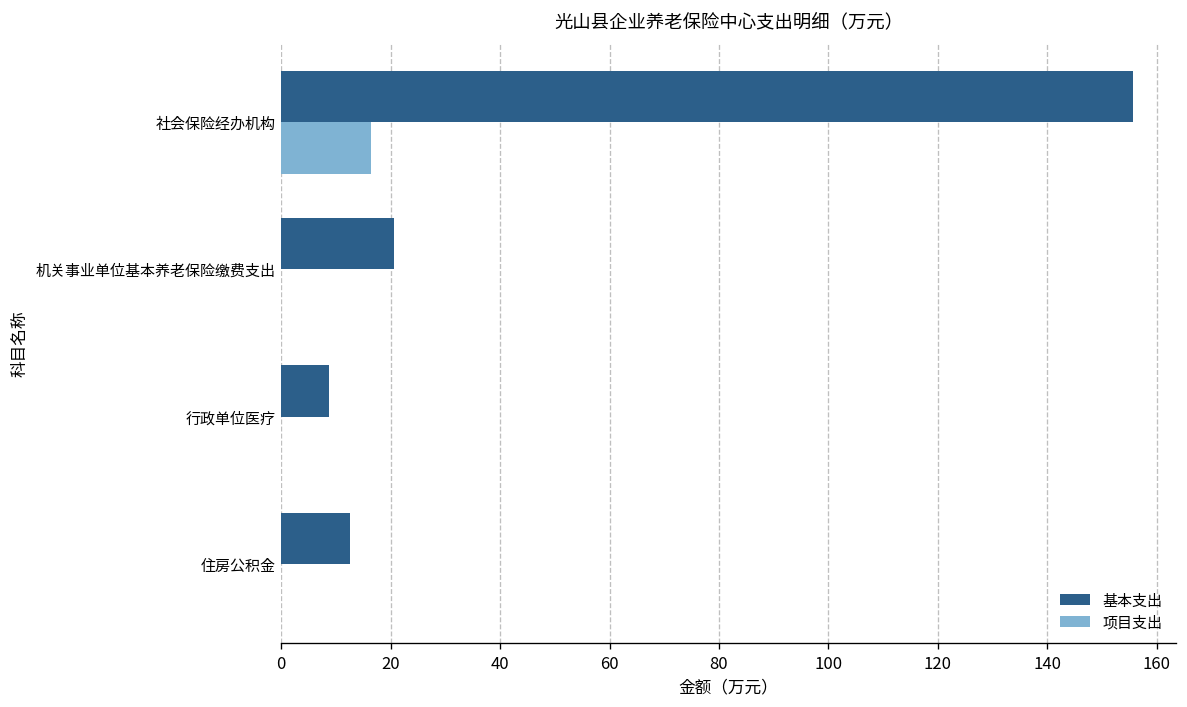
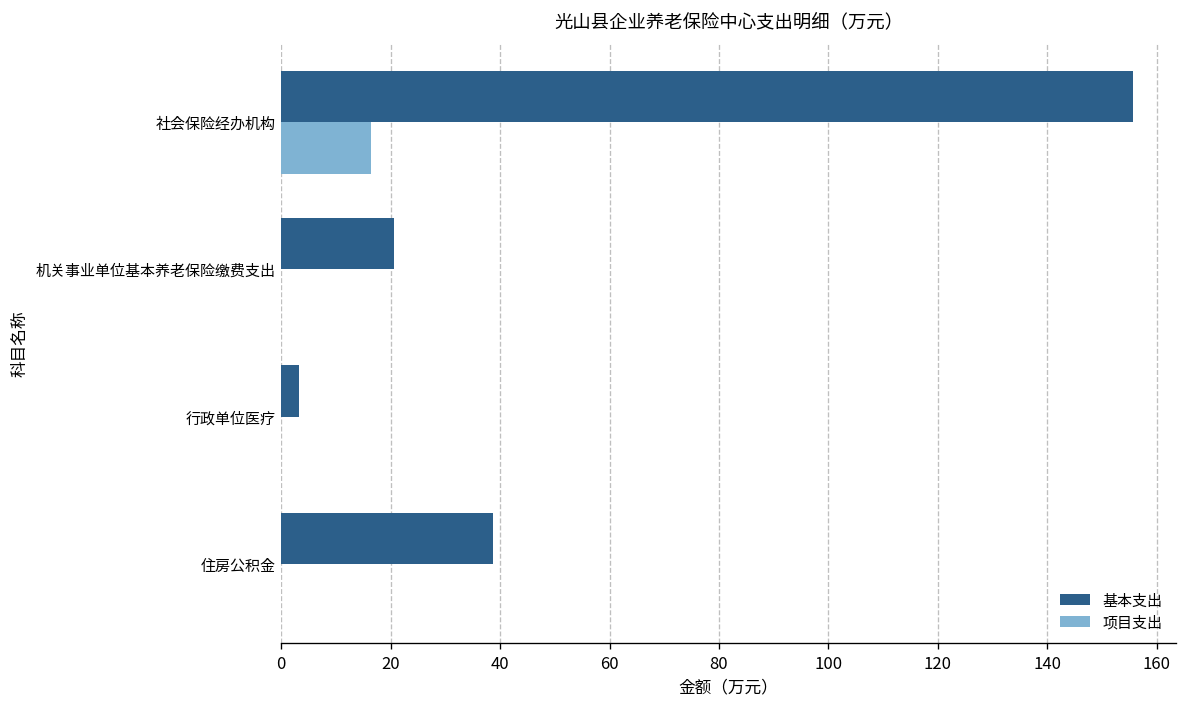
基本支出, 行政单位医疗: 9 -> 3
基本支出, 住房公积金: 12 -> 39
